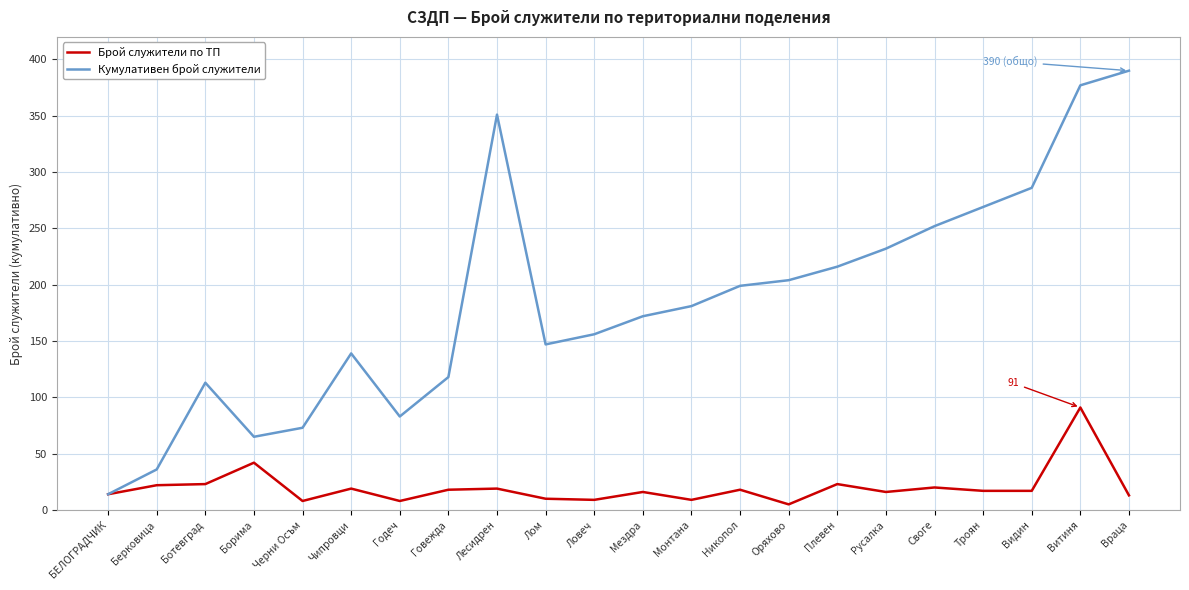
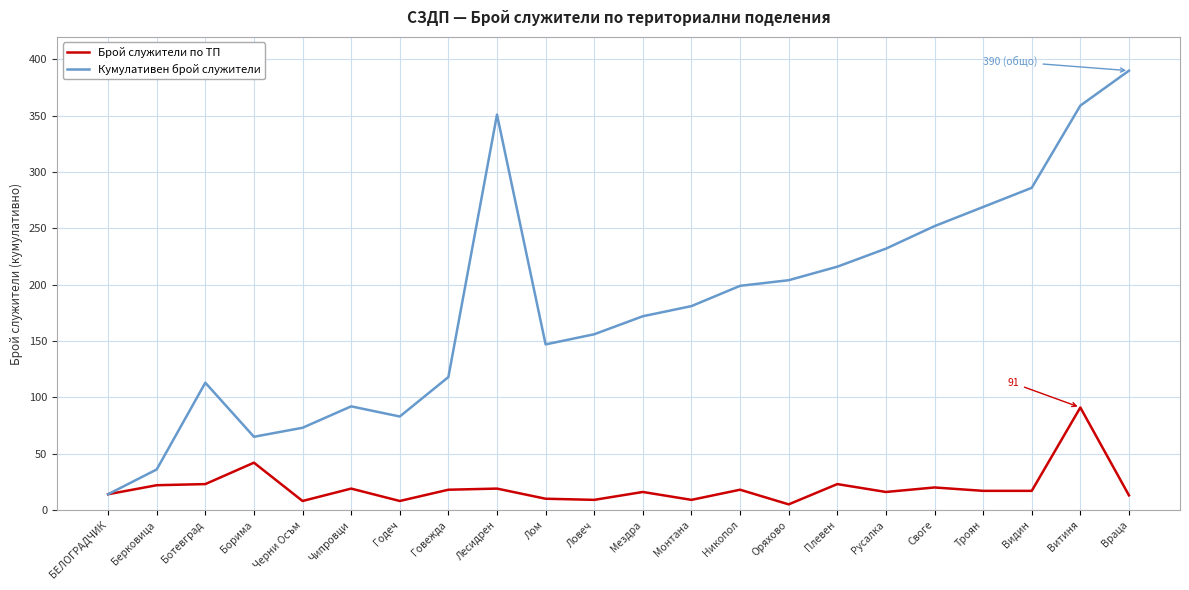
Кумулативен брой служители, Чипровци: 139 -> 92
Кумулативен брой служители, Витиня: 377 -> 359
